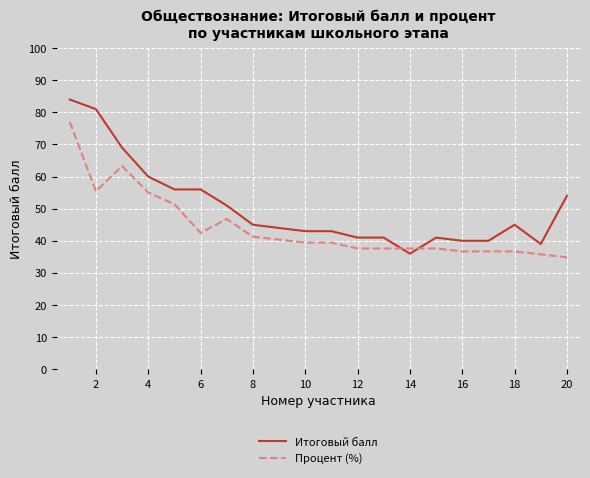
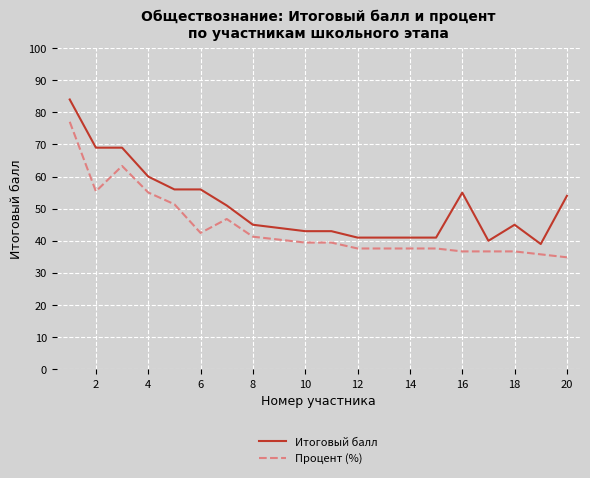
Итоговый балл, 2: 81 -> 69
Итоговый балл, 14: 36 -> 41
Итоговый балл, 16: 40 -> 55
